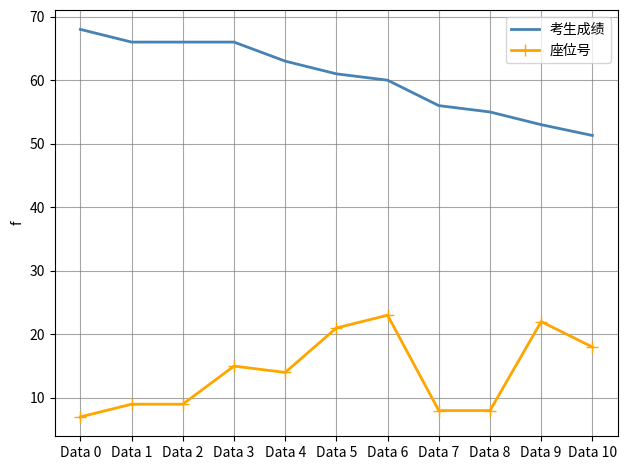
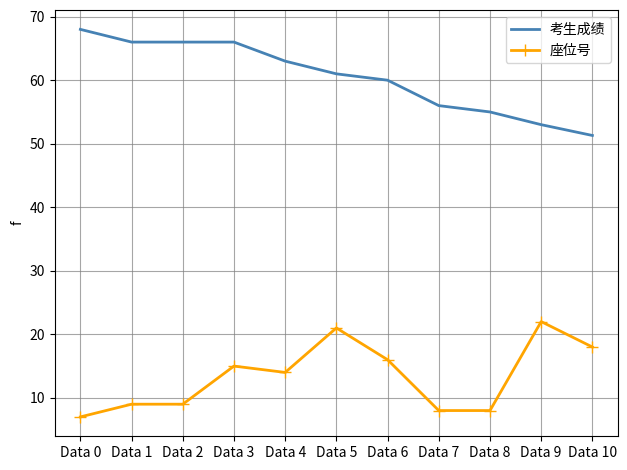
座位号, Data 6: 23 -> 16
